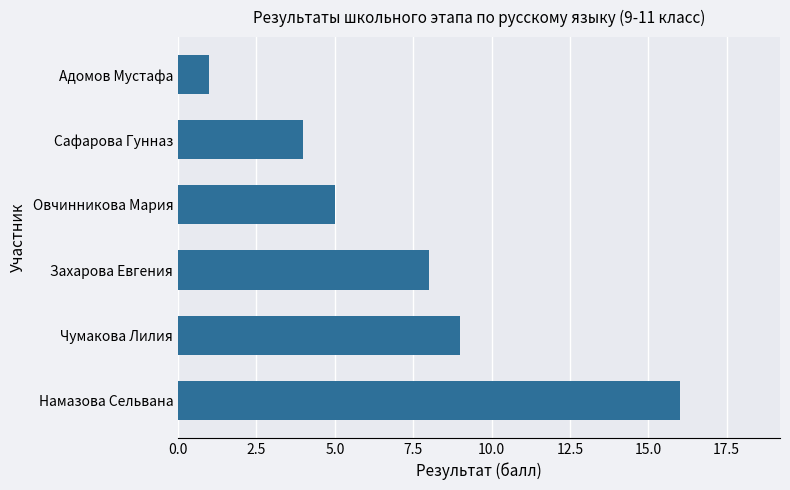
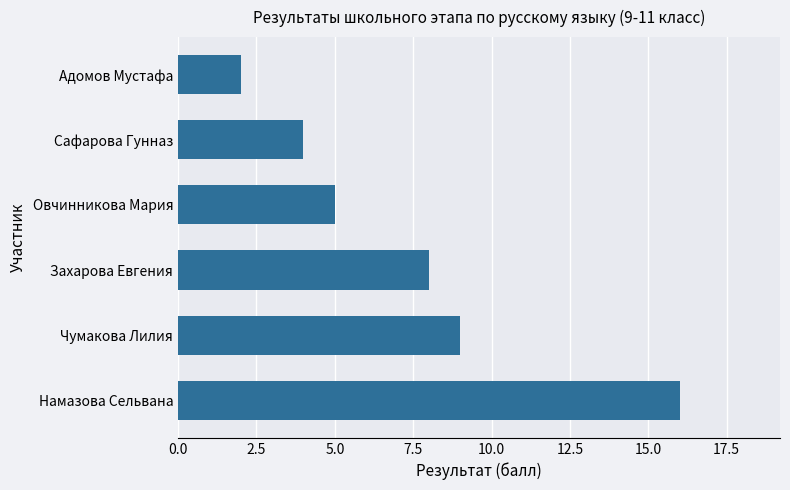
Адомов Мустафа: 1 -> 2
